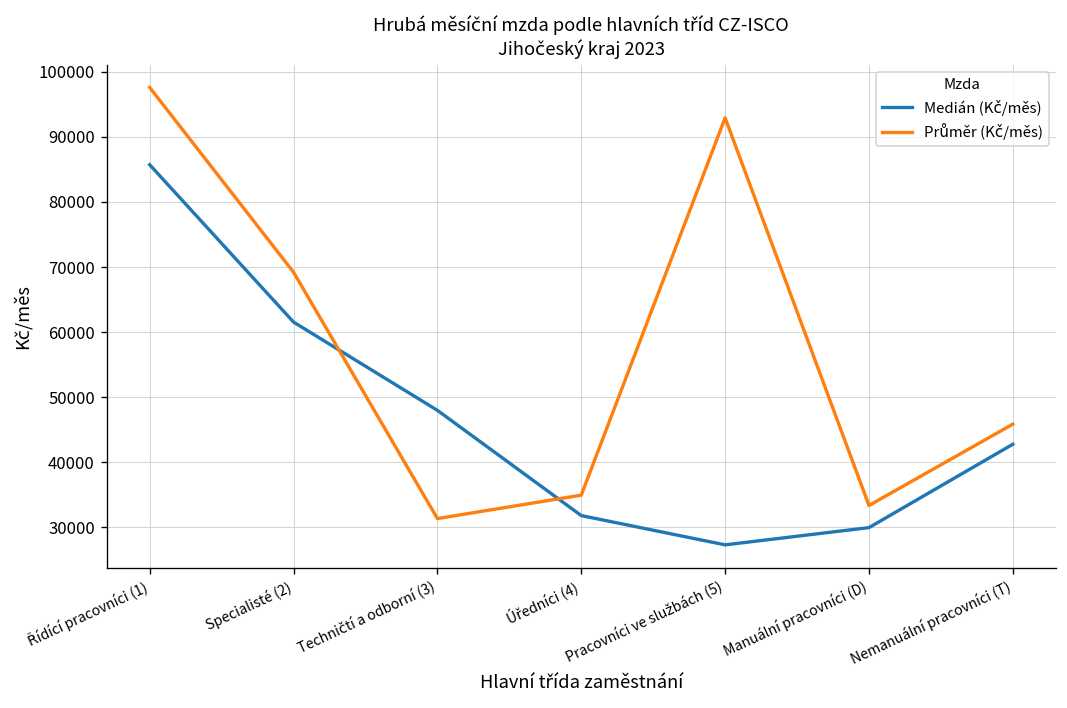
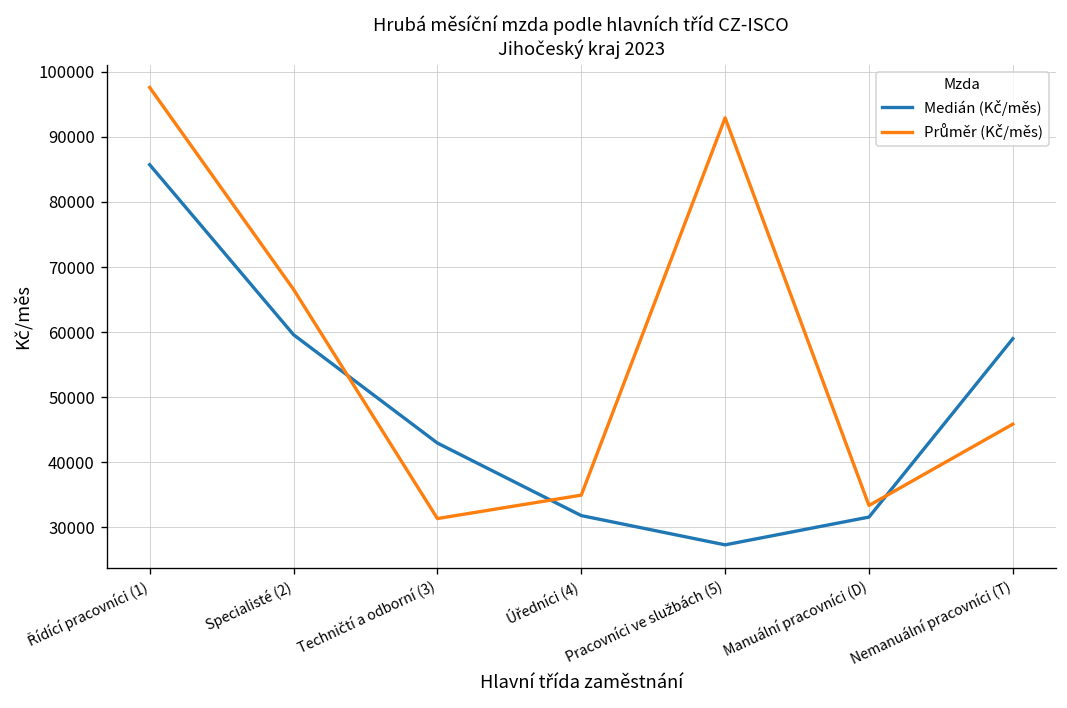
Medián (Kč/měs), Specialisté (2): 62000 -> 60000
Průměr (Kč/měs), Specialisté (2): 69000 -> 67000
Medián (Kč/měs), Techničtí a odborní (3): 48000 -> 43000
Medián (Kč/měs), Manuální pracovníci (D): 30000 -> 32000
Medián (Kč/měs), Nemanuální pracovníci (T): 43000 -> 59000
